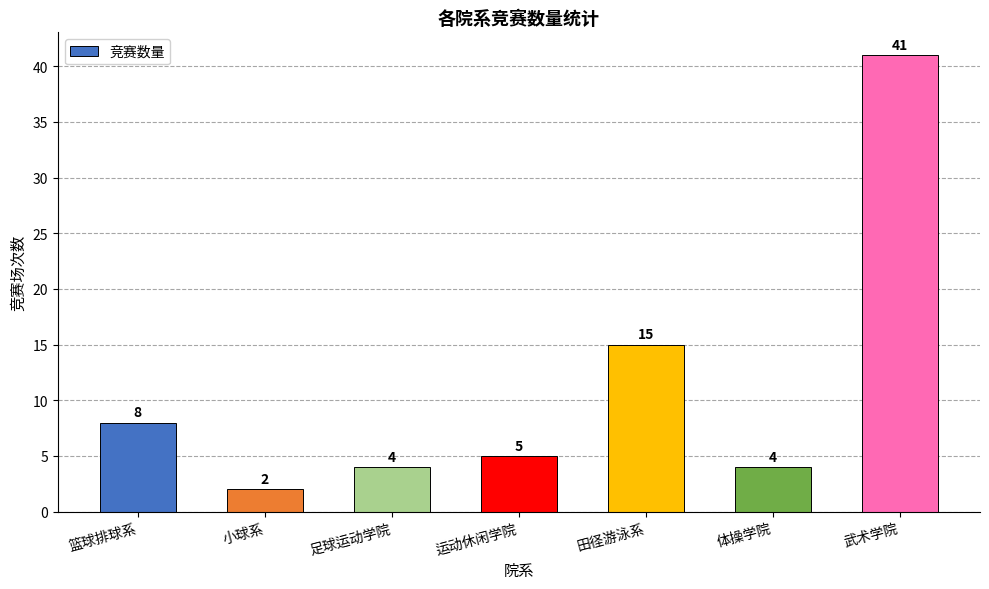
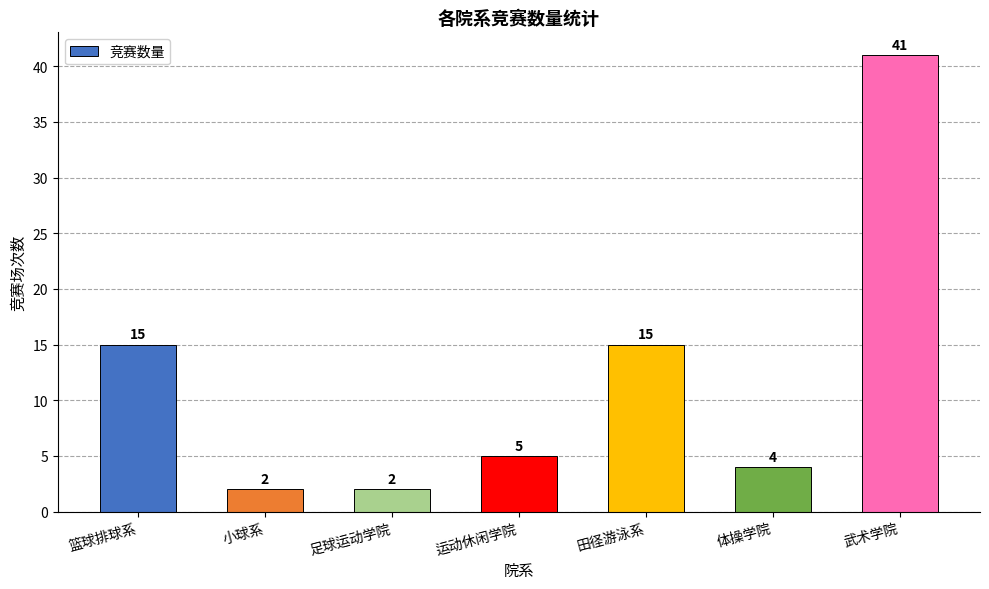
篮球排球系: 8 -> 15
足球运动学院: 4 -> 2
